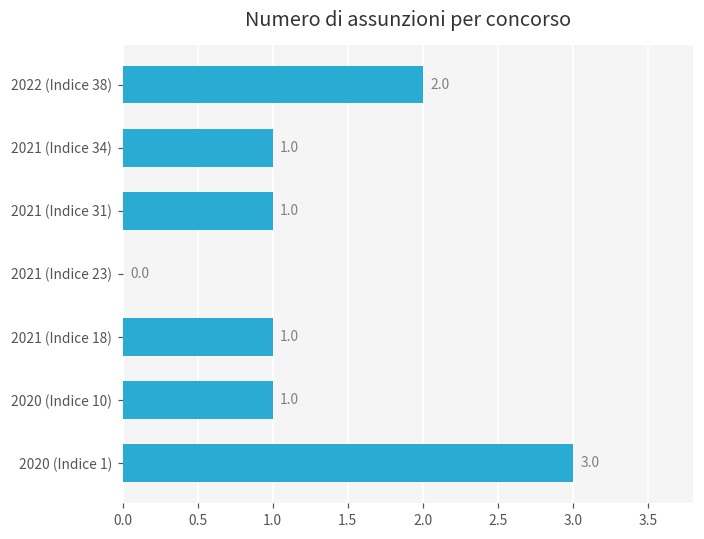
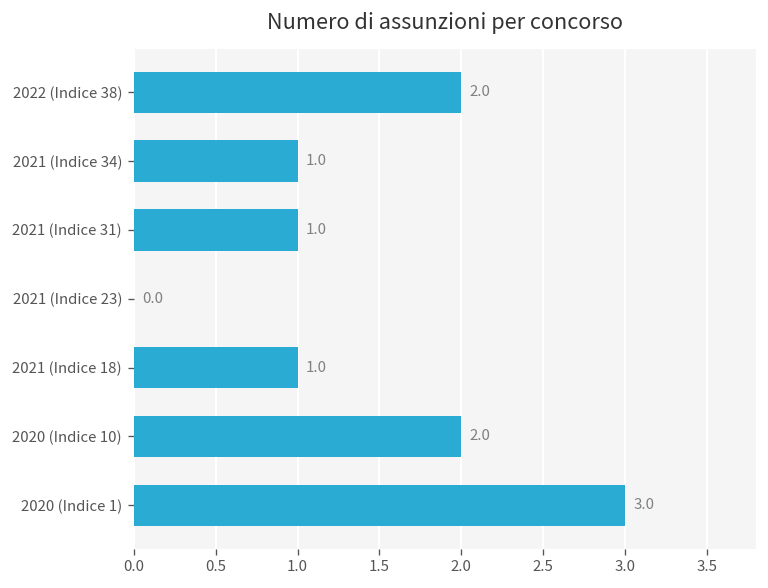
2020 (Indice 10): 1.0 -> 2.0
